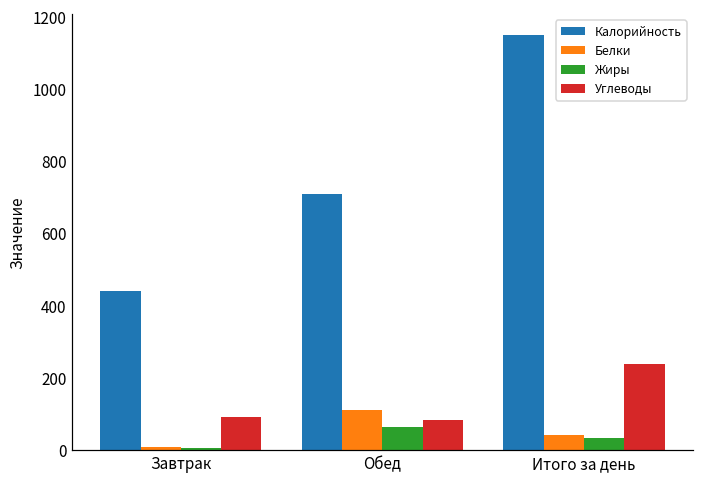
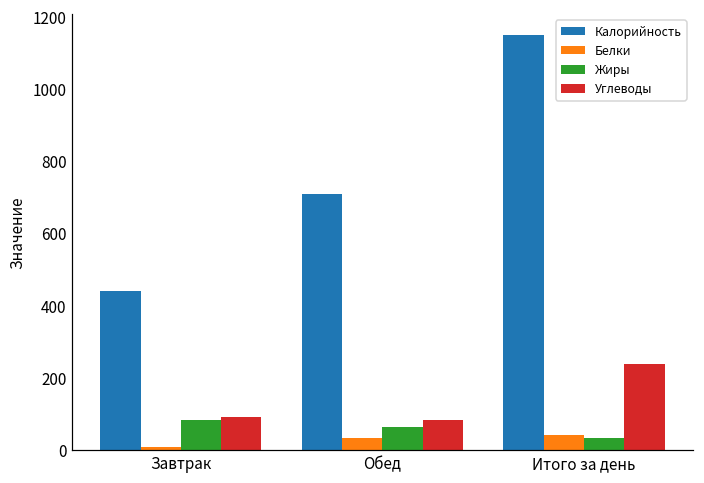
Жиры, Завтрак: 10 -> 80
Белки, Обед: 110 -> 30
